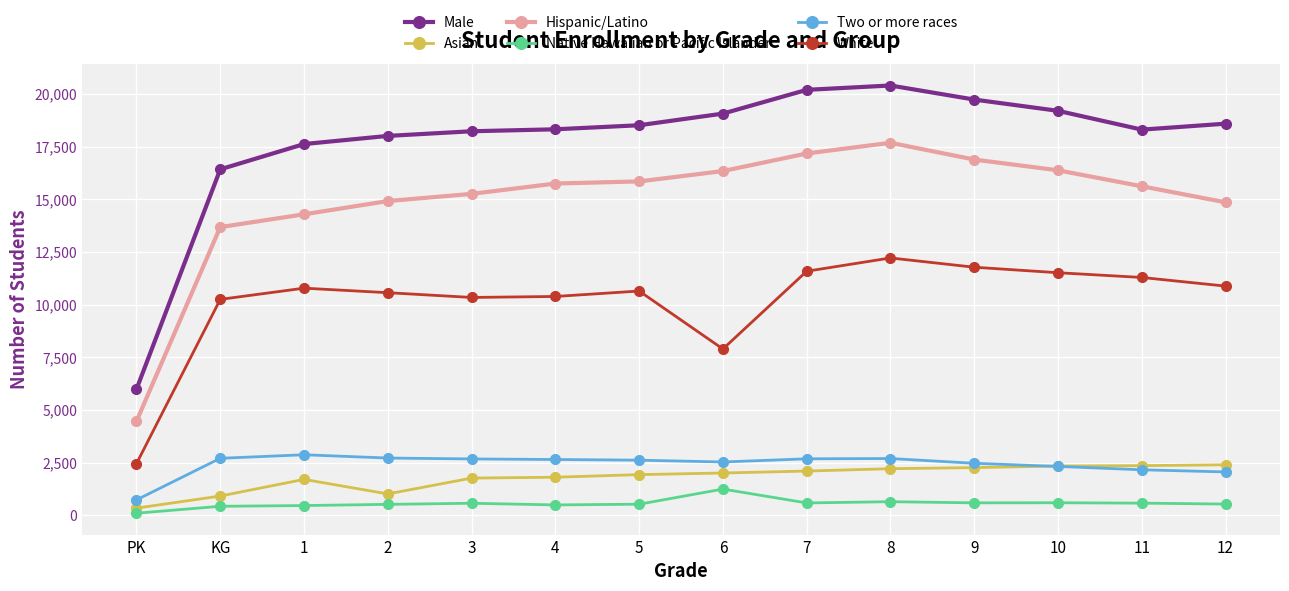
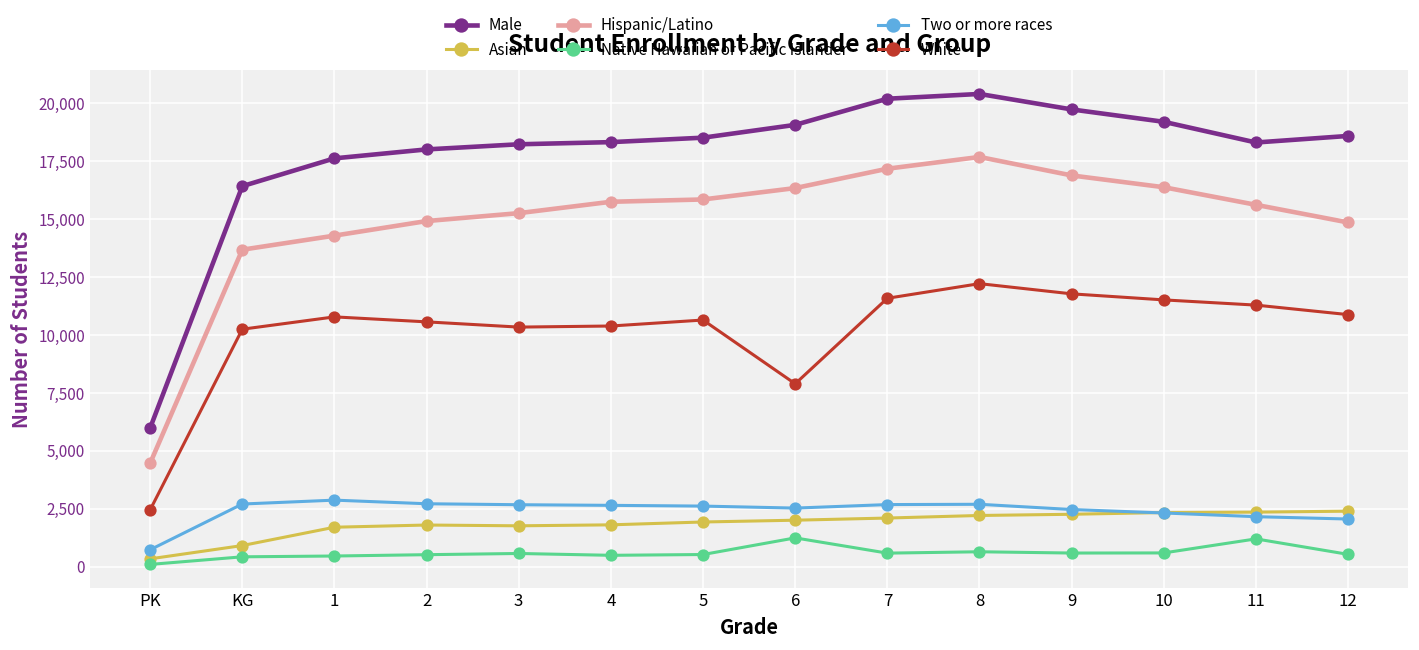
Asian, 2: 1,000 -> 1,800
Native Hawaiian or Pacific Islander, 11: 600 -> 1,200
